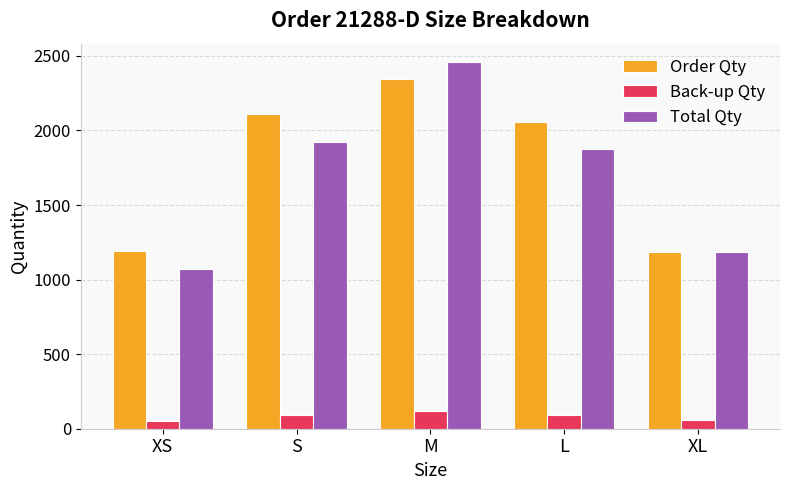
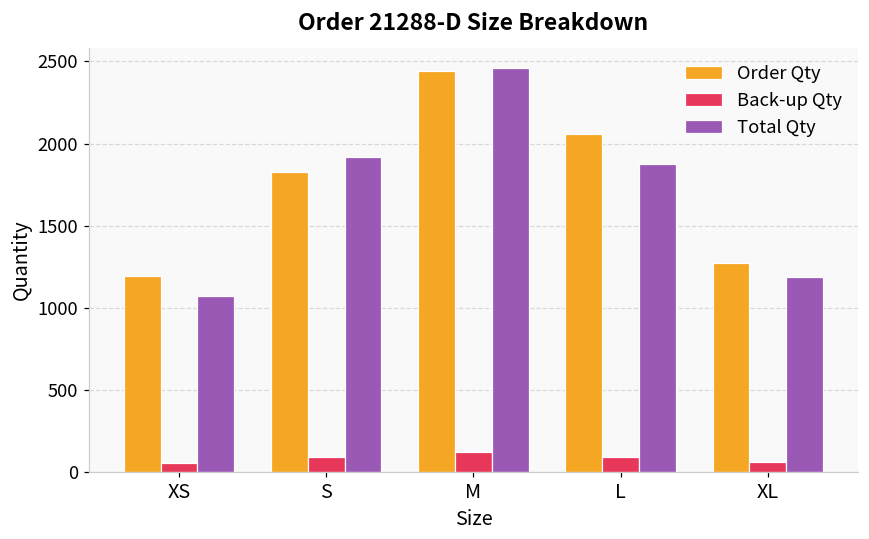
Order Qty, S: 2110 -> 1830
Order Qty, M: 2340 -> 2450
Order Qty, XL: 1180 -> 1270
